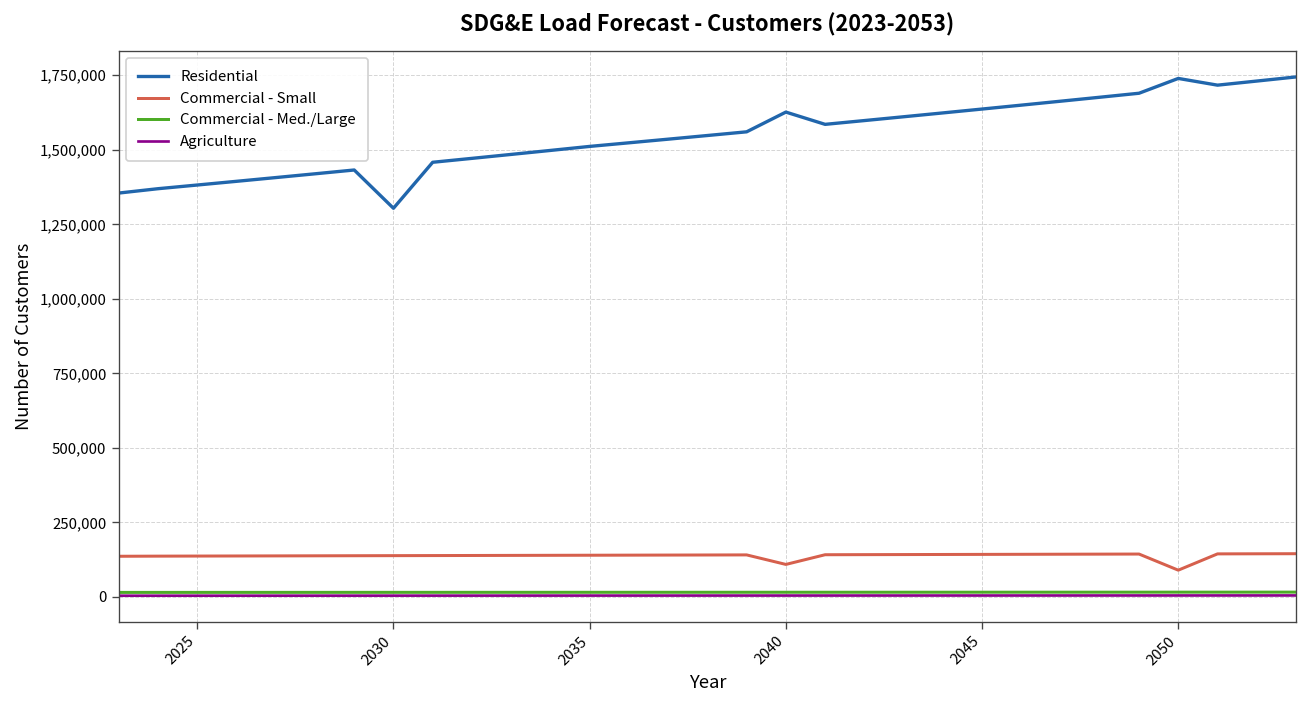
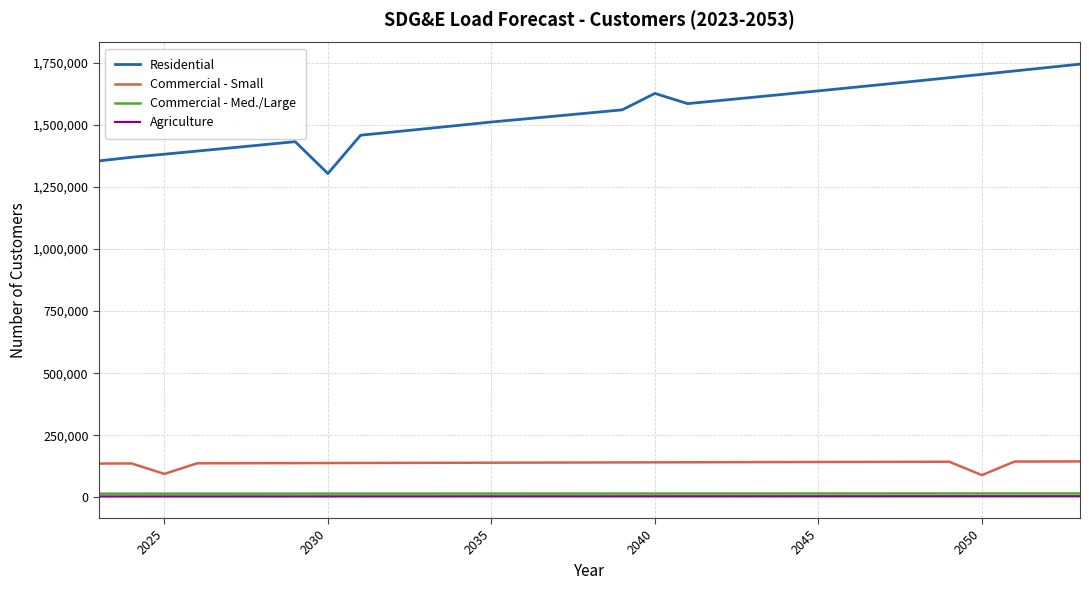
Commercial - Small, 2025: 140,000 -> 90,000
Commercial - Small, 2040: 110,000 -> 140,000
Residential, 2050: 1,740,000 -> 1,700,000
